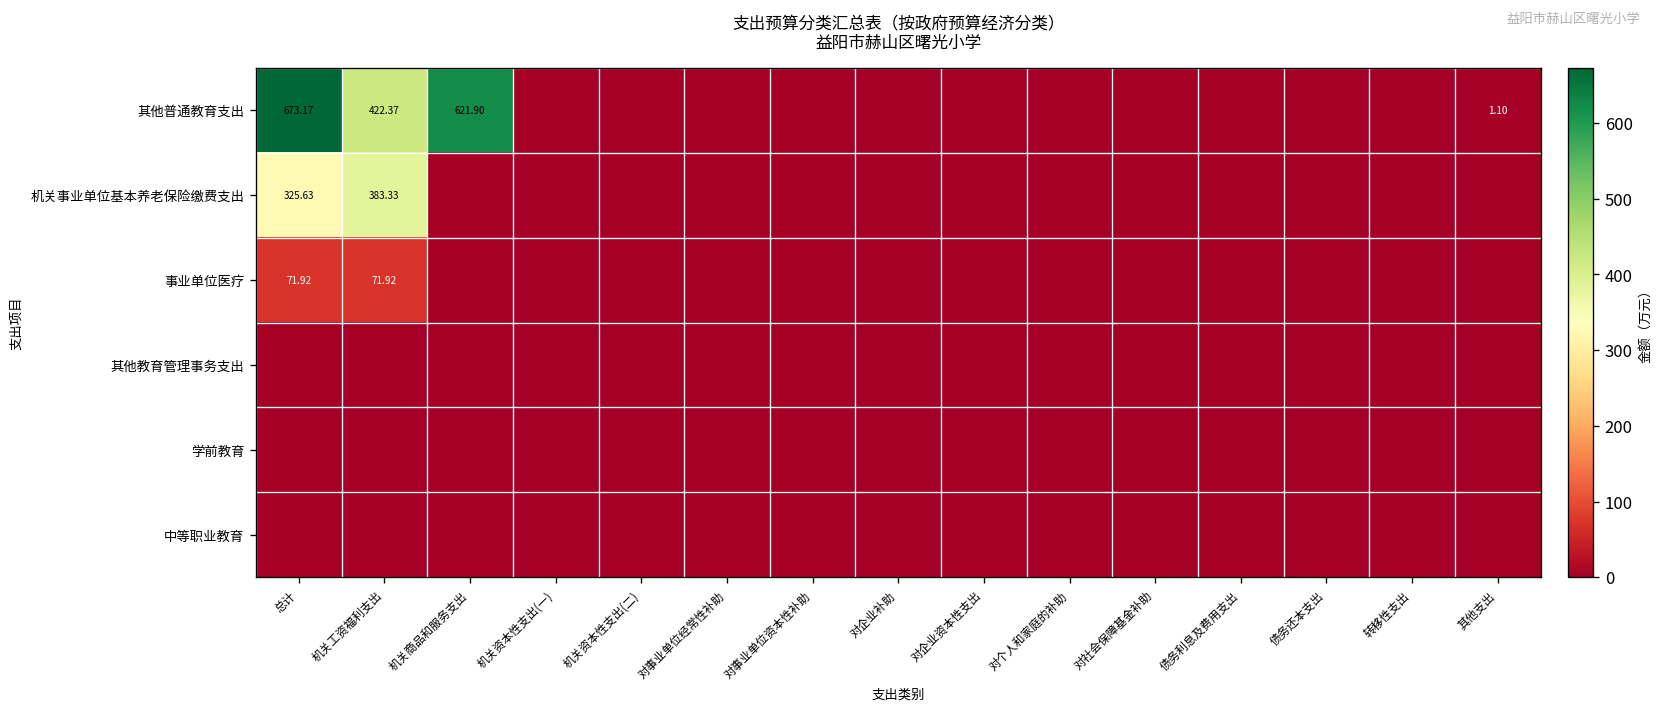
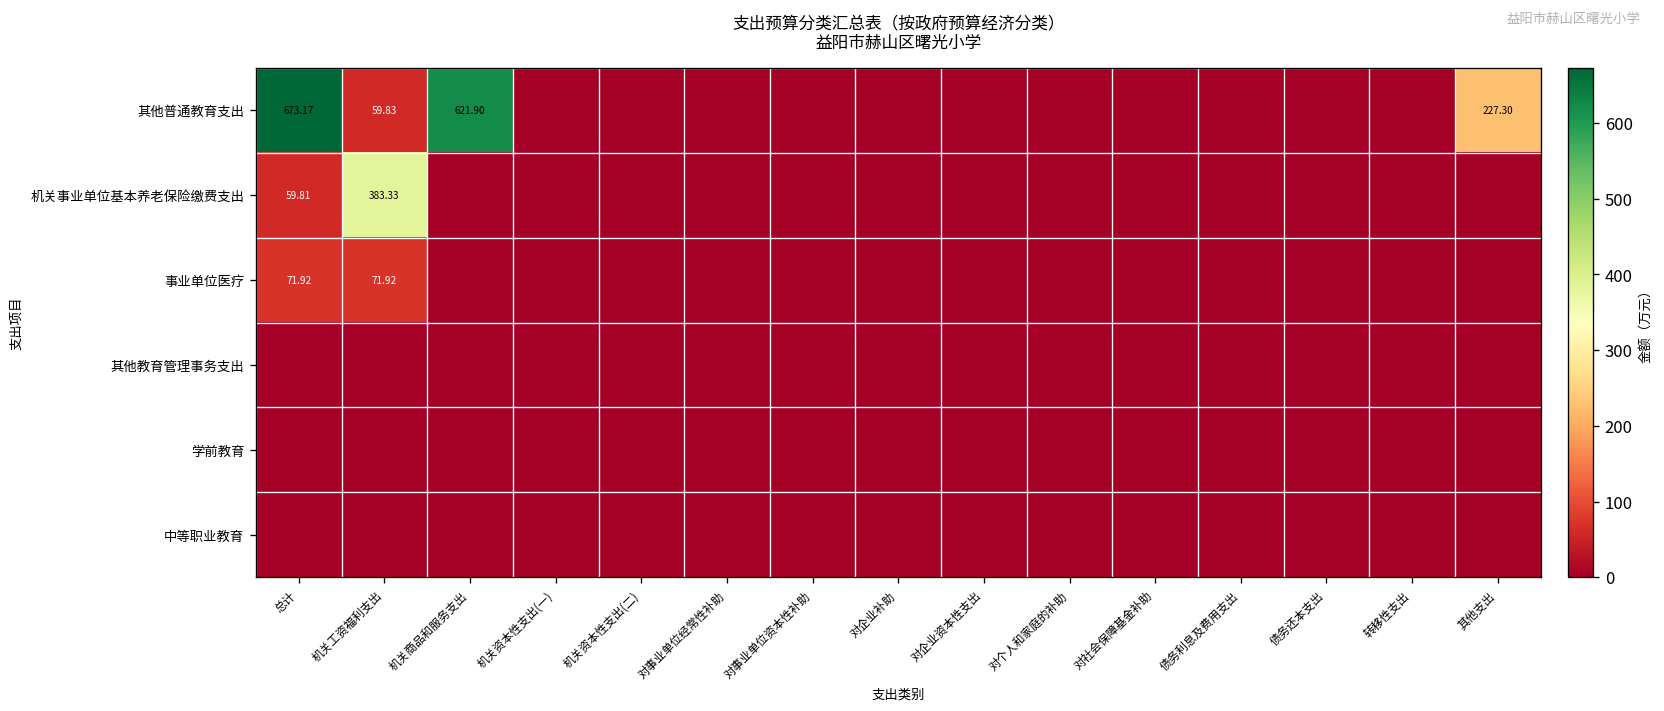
其他普通教育支出, 机关工资福利支出: 422.37 -> 59.83
其他普通教育支出, 其他支出: 1.10 -> 227.30
机关事业单位基本养老保险缴费支出, 总计: 325.63 -> 59.81
